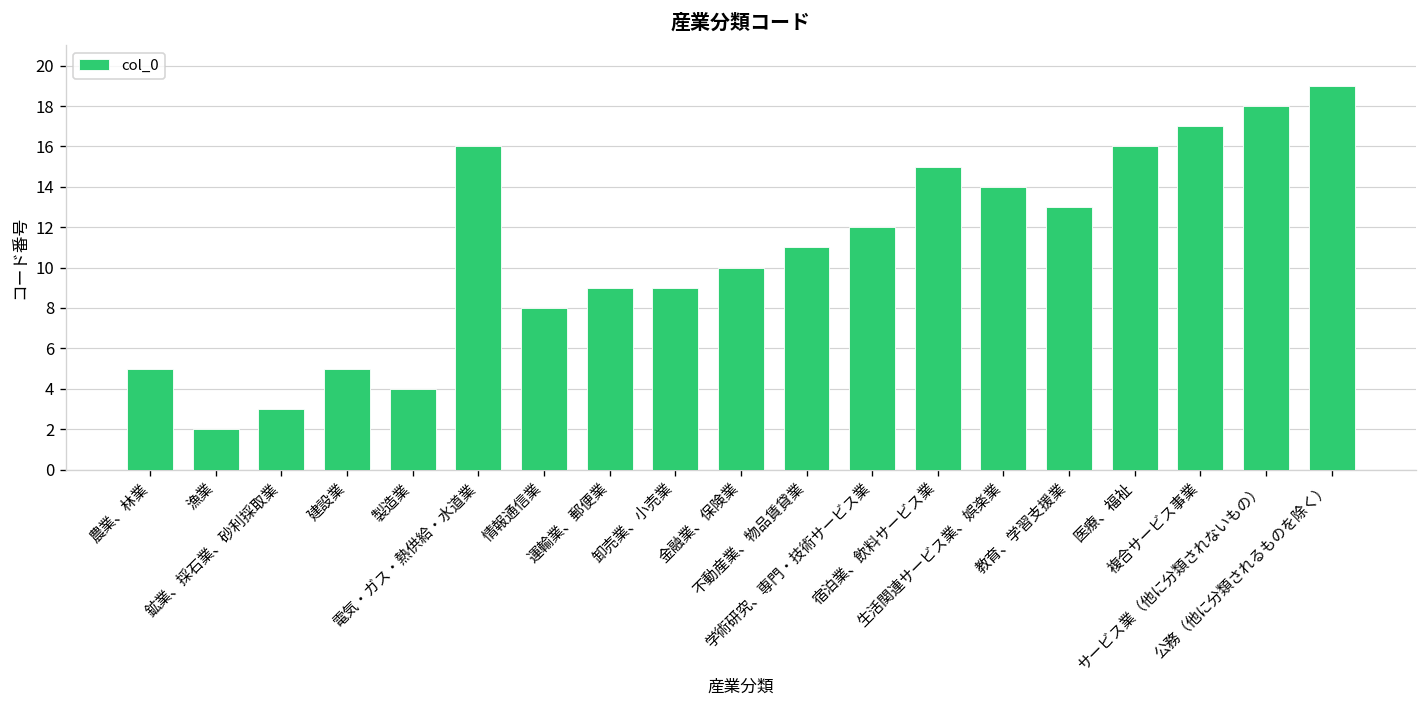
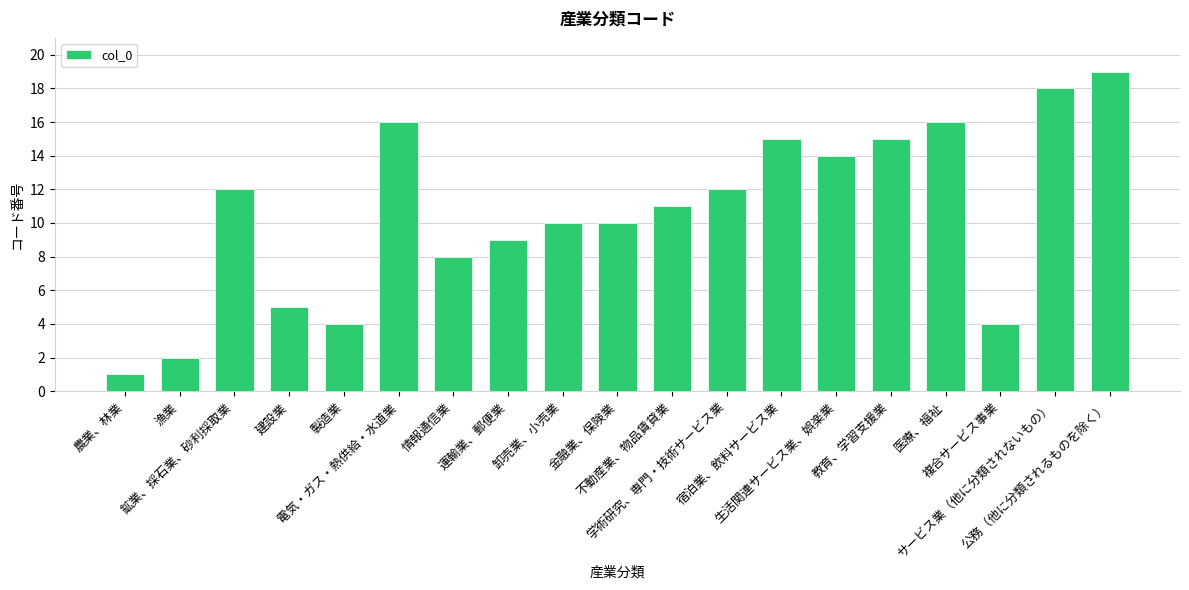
農業、林業: 5 -> 1
鉱業、採石業、砂利採取業: 3 -> 12
卸売業、小売業: 9 -> 10
教育、学習支援業: 13 -> 15
複合サービス事業: 17 -> 4
